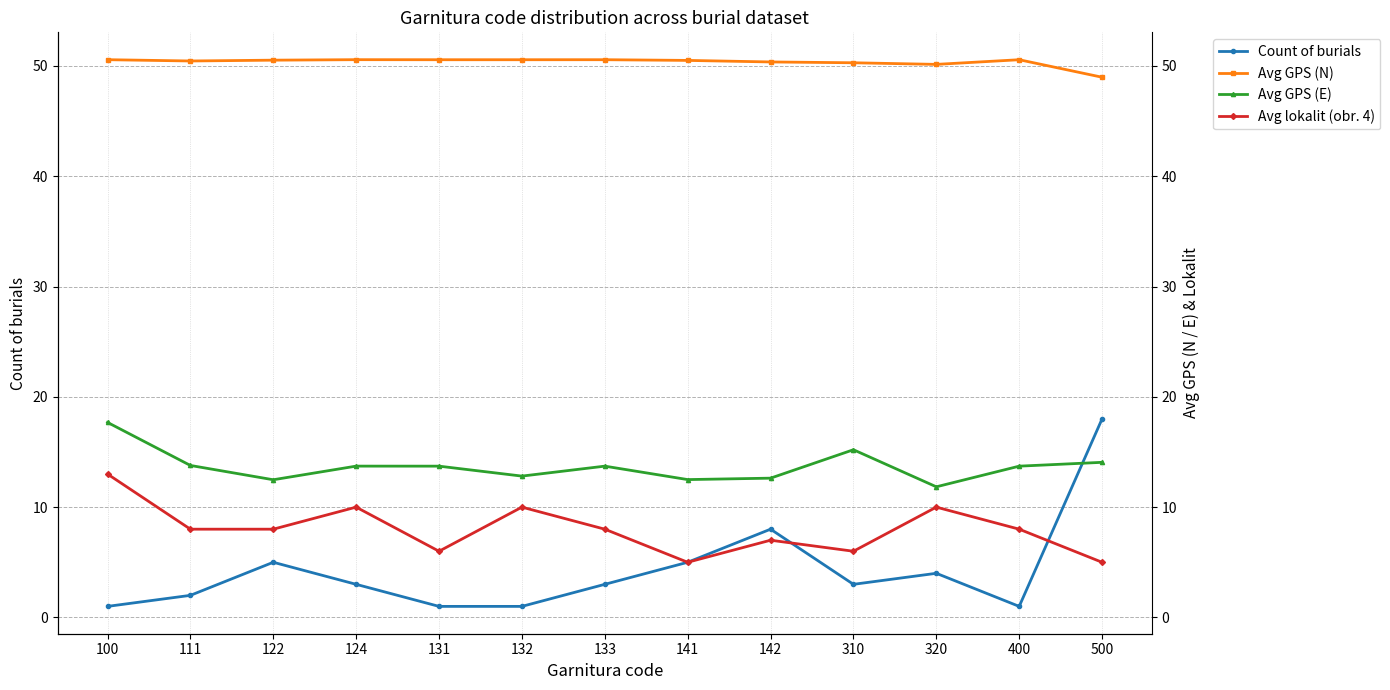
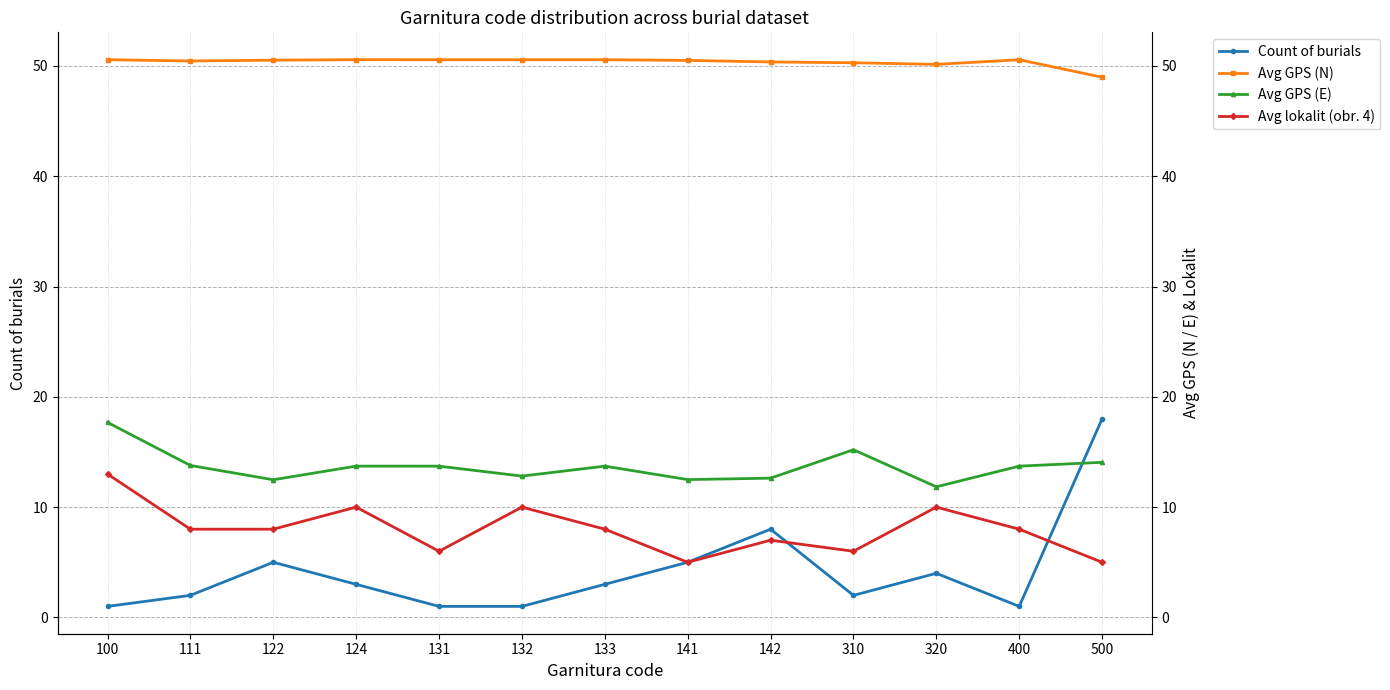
Count of burials, 310: 3 -> 2
